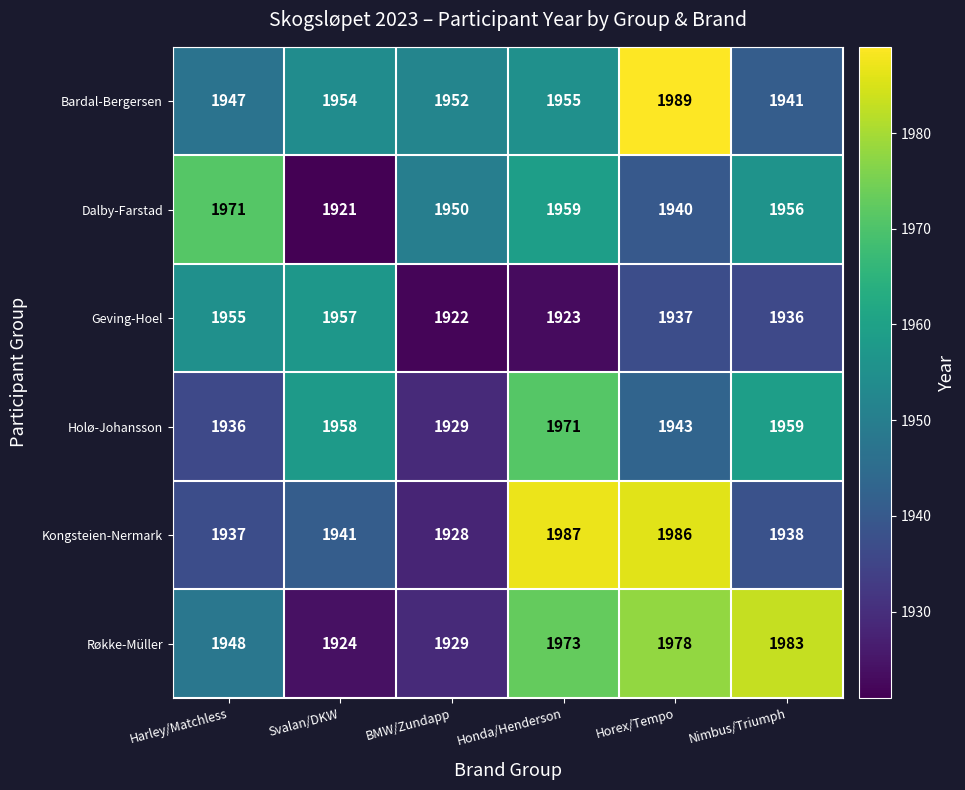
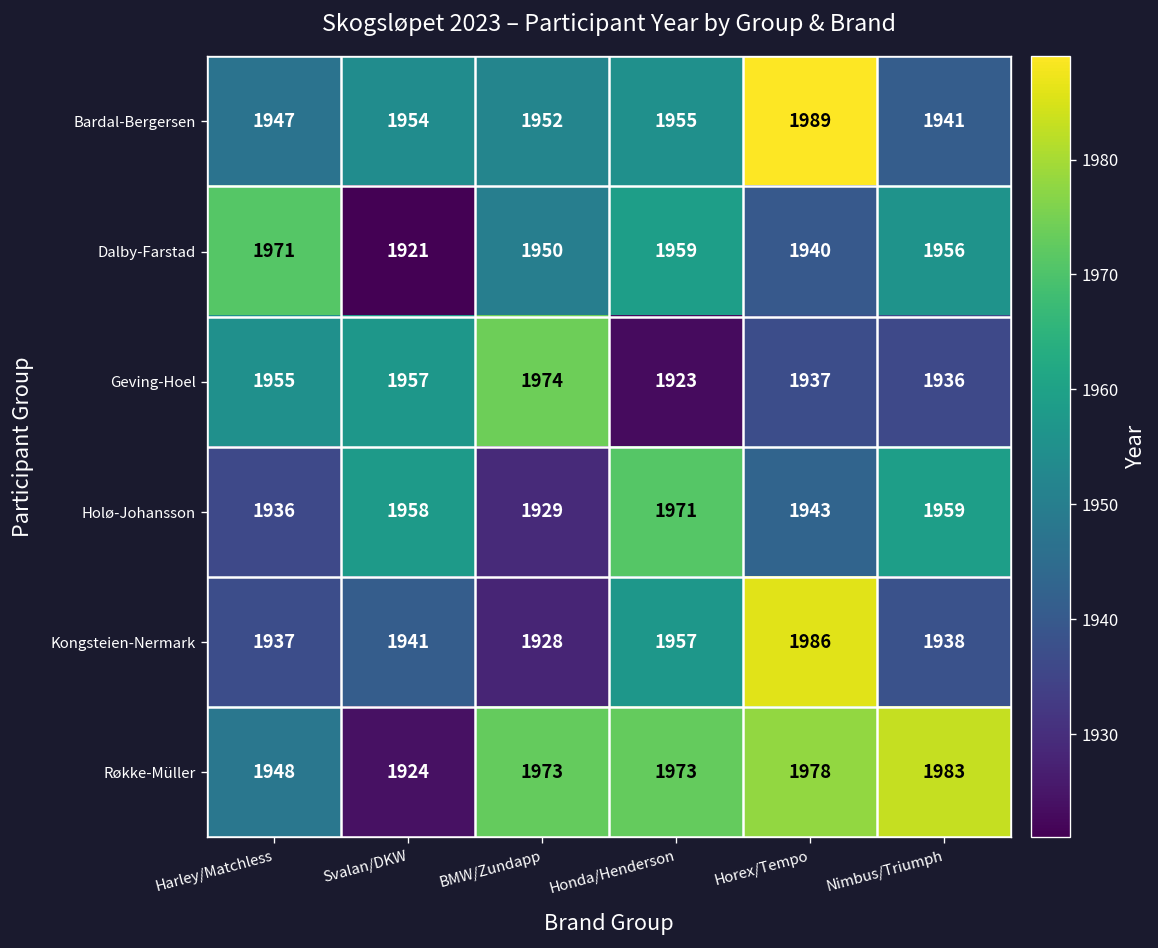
Geving-Hoel, BMW/Zundapp: 1922 -> 1974
Kongsteien-Nermark, Honda/Henderson: 1987 -> 1957
Røkke-Müller, BMW/Zundapp: 1929 -> 1973
